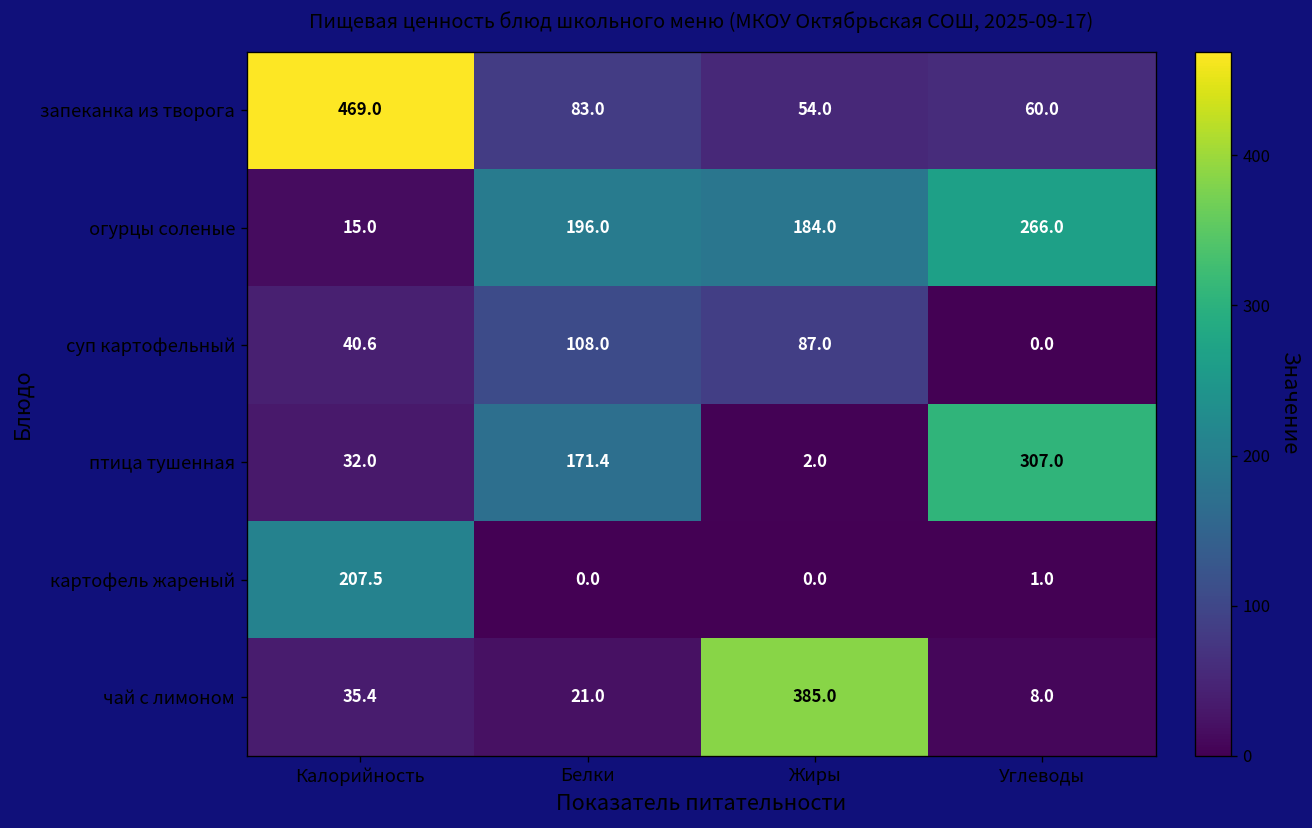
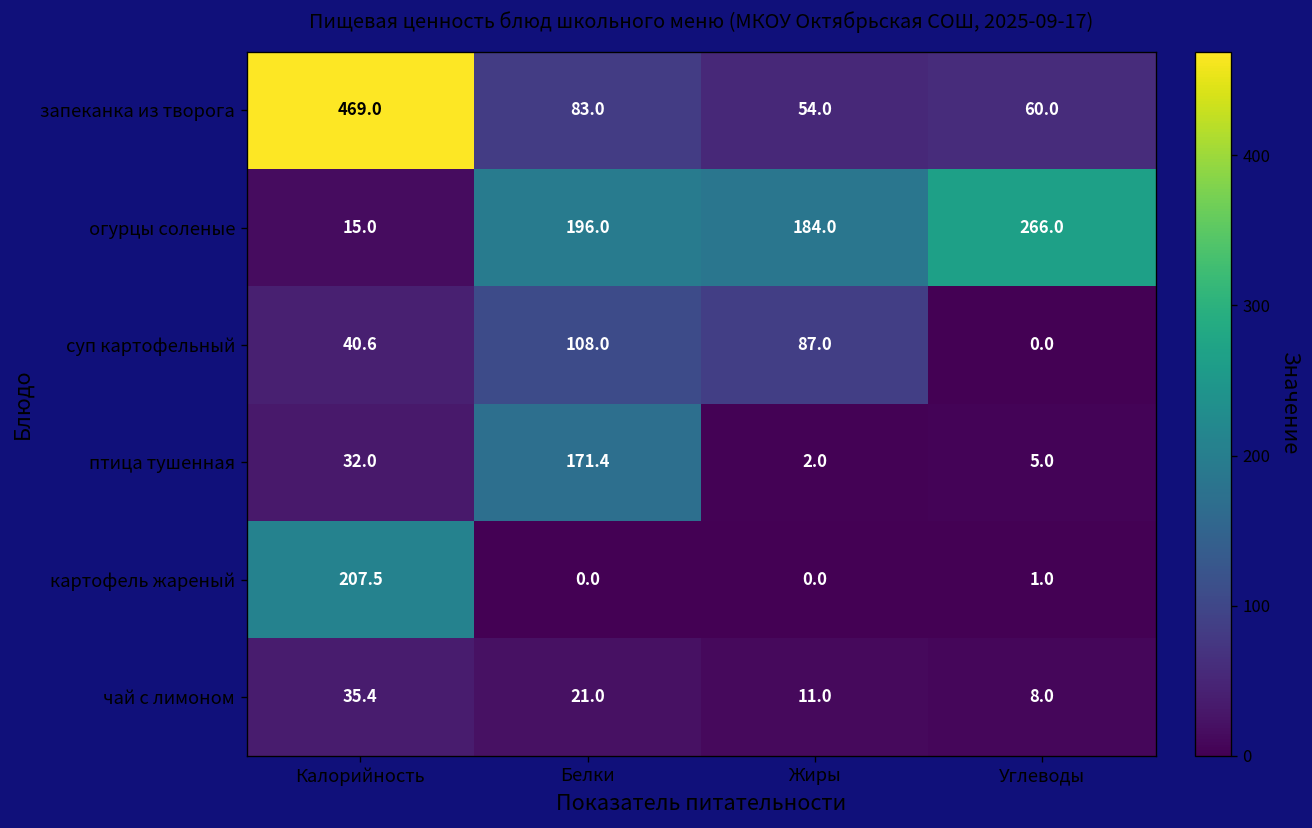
птица тушенная, Углеводы: 307.0 -> 5.0
чай с лимоном, Жиры: 385.0 -> 11.0
